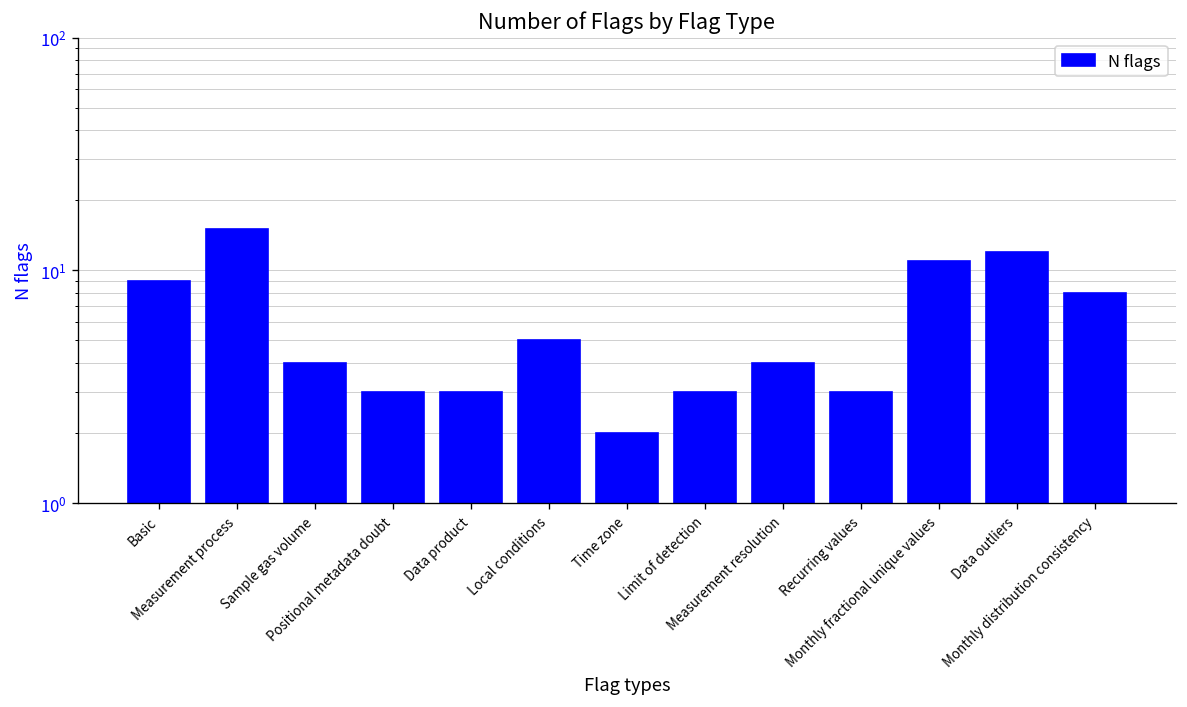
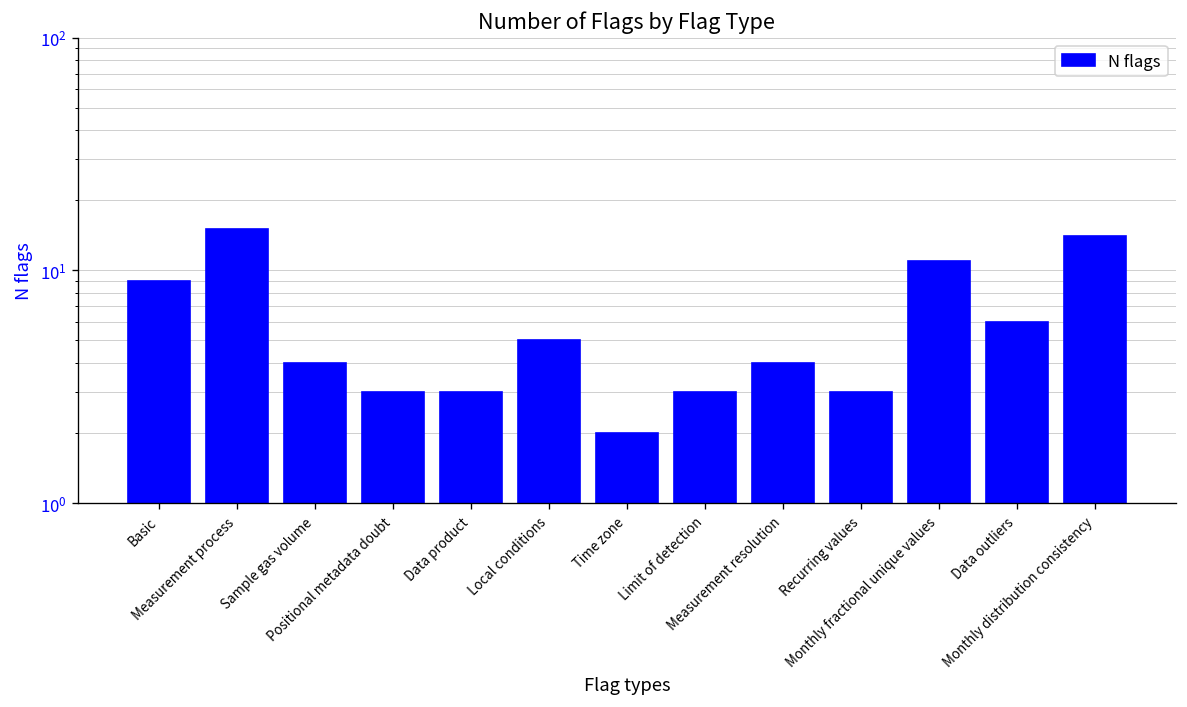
Data outliers: 12 -> 6
Monthly distribution consistency: 8 -> 14
